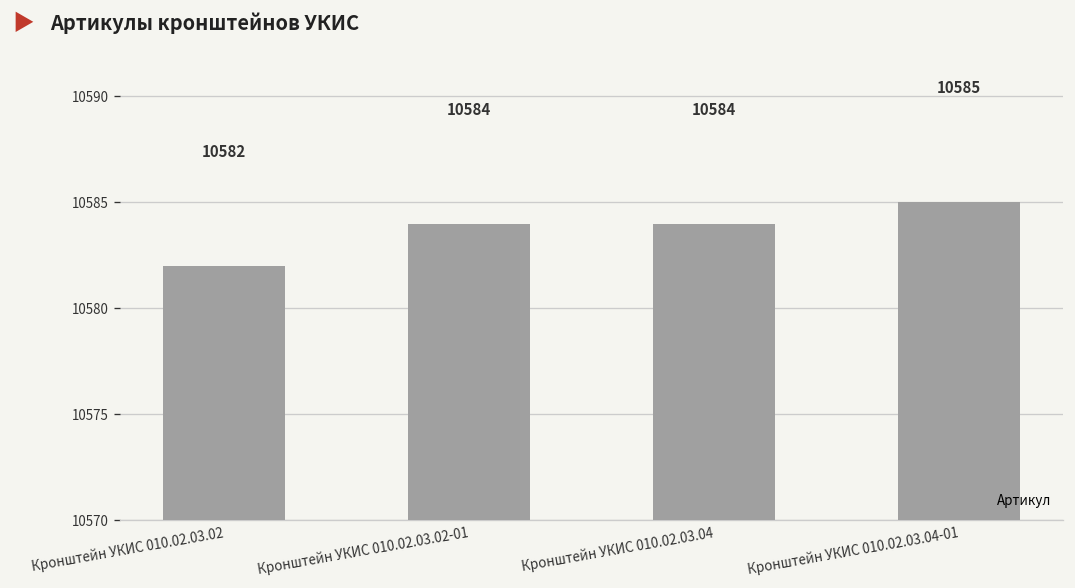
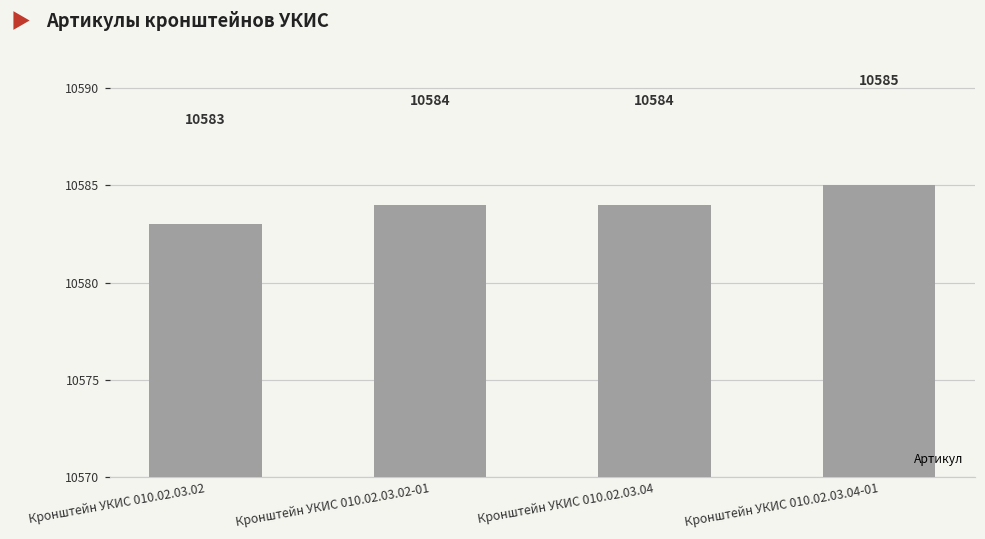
Кронштейн УКИС 010.02.03.02: 10582 -> 10583
